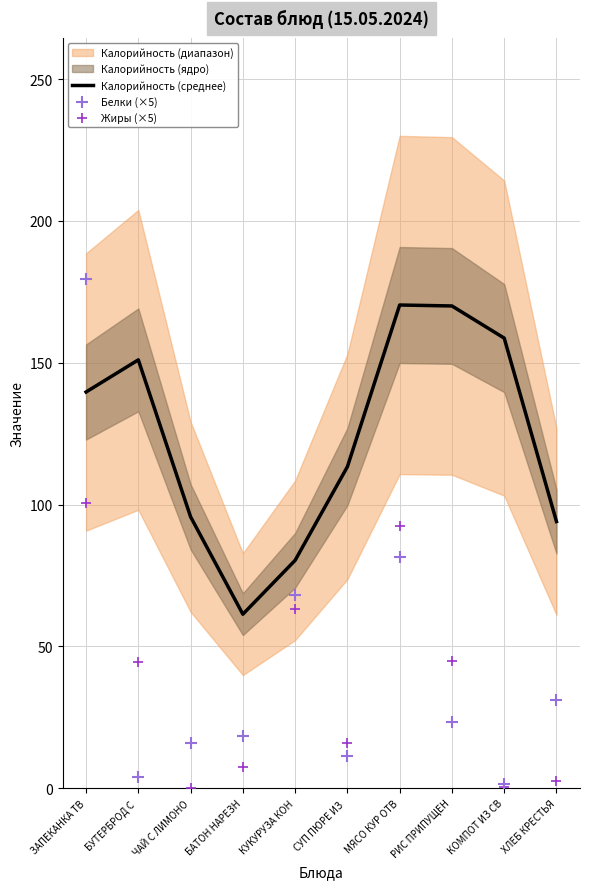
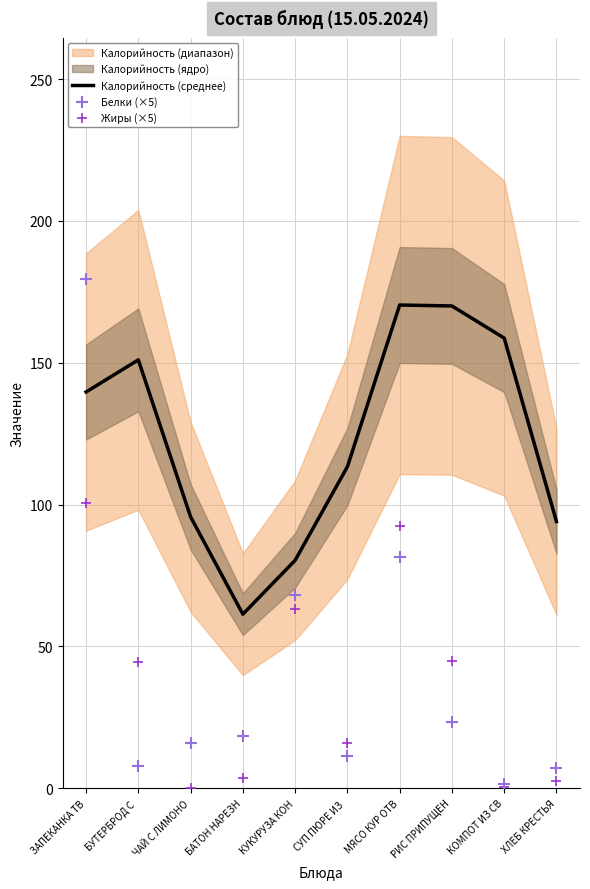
Белки (×5), БУТЕРБРОД С: 4 -> 8
Жиры (×5), БАТОН НАРЕЗН: 8 -> 4
Белки (×5), ХЛЕБ КРЕСТЬЯ: 31 -> 7
